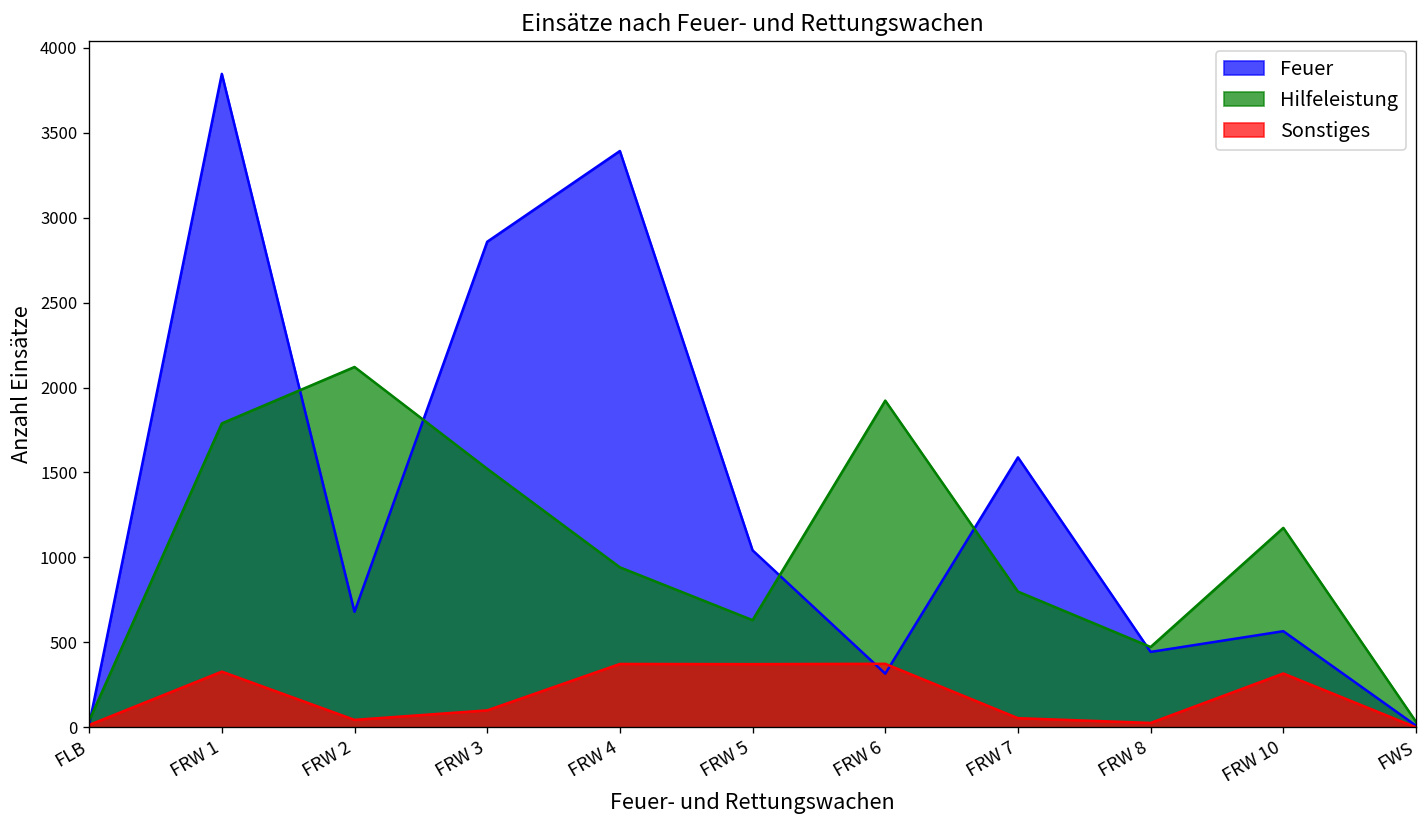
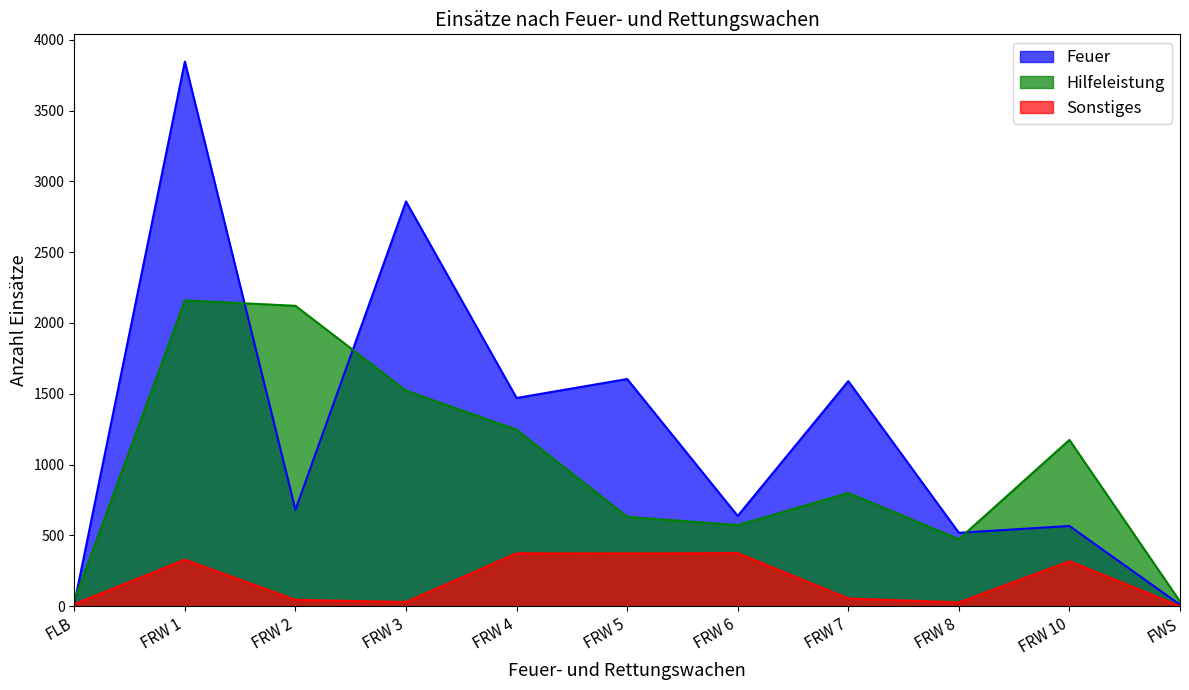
Hilfeleistung, FRW 1: 1790 -> 2160
Sonstiges, FRW 3: 100 -> 30
Feuer, FRW 4: 3390 -> 1470
Hilfeleistung, FRW 4: 940 -> 1250
Feuer, FRW 5: 1040 -> 1600
Feuer, FRW 6: 320 -> 640
Hilfeleistung, FRW 6: 1920 -> 570
Feuer, FRW 8: 440 -> 520
